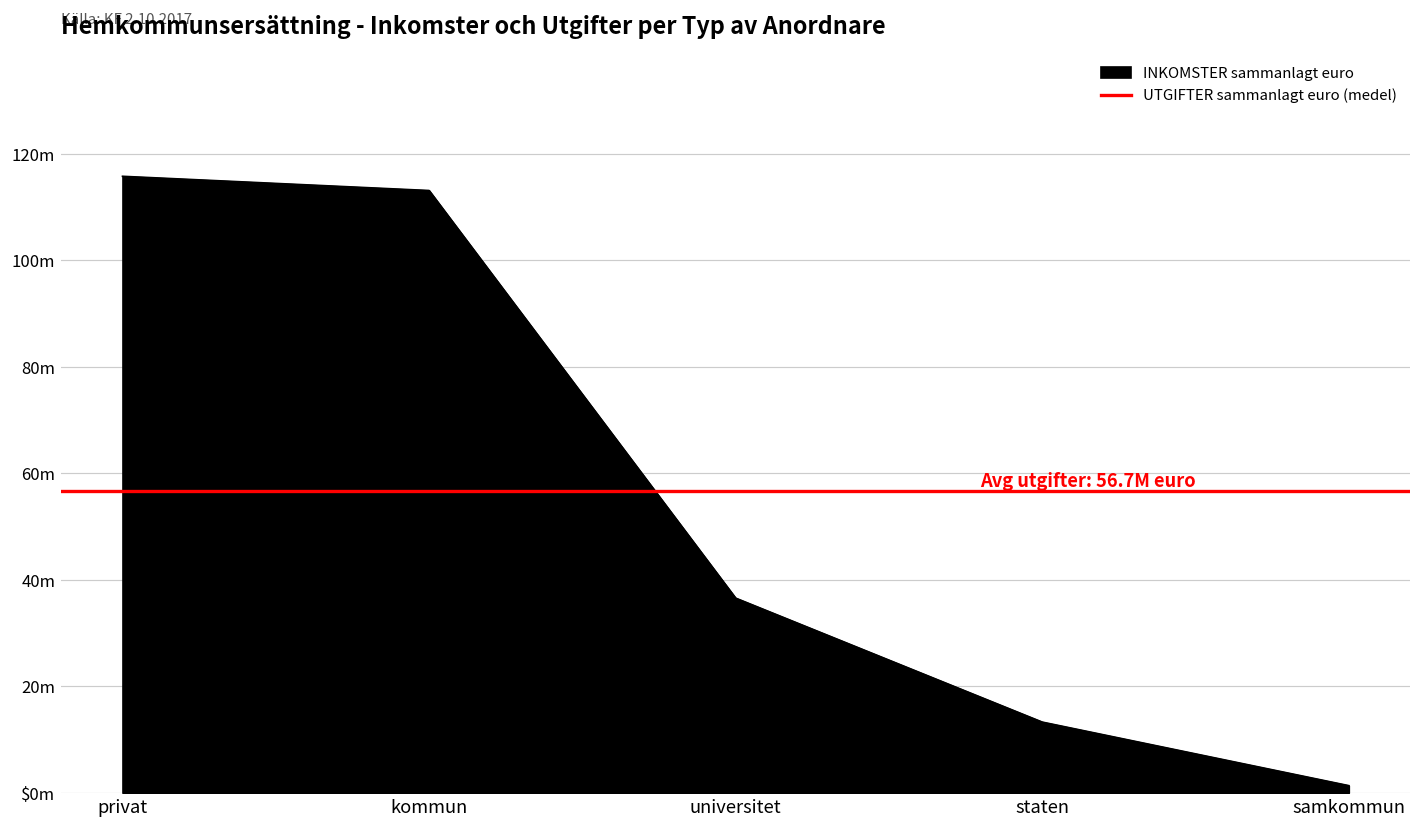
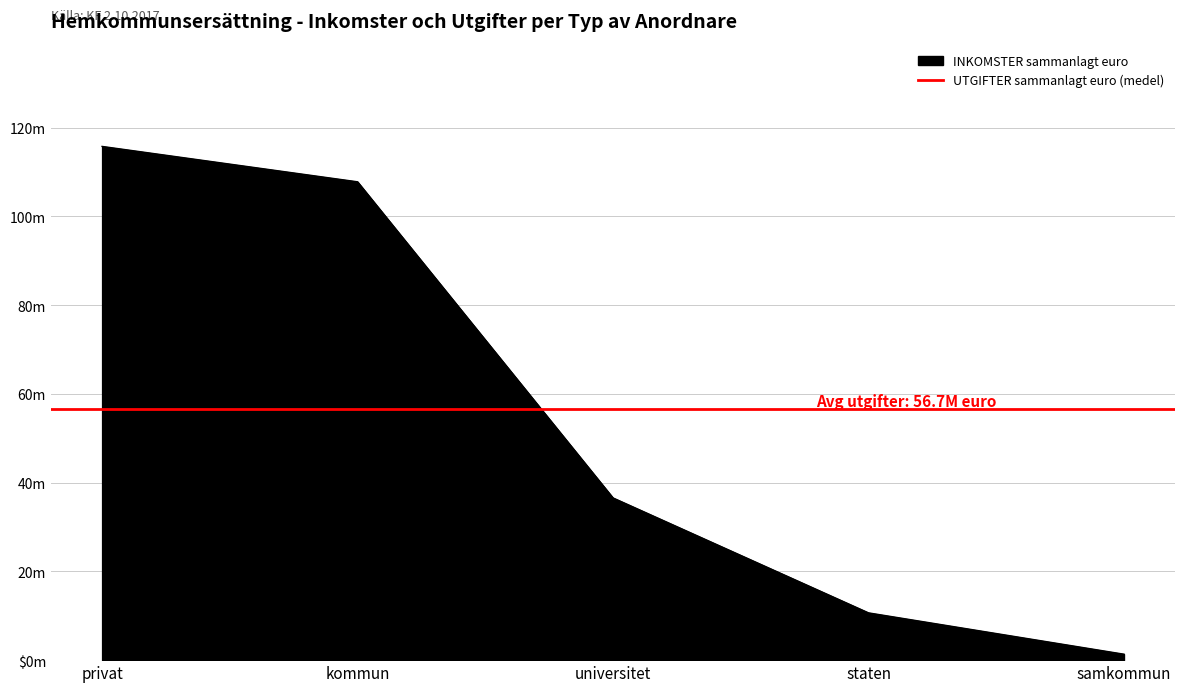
kommun: 113m -> 108m
staten: 13m -> 11m
